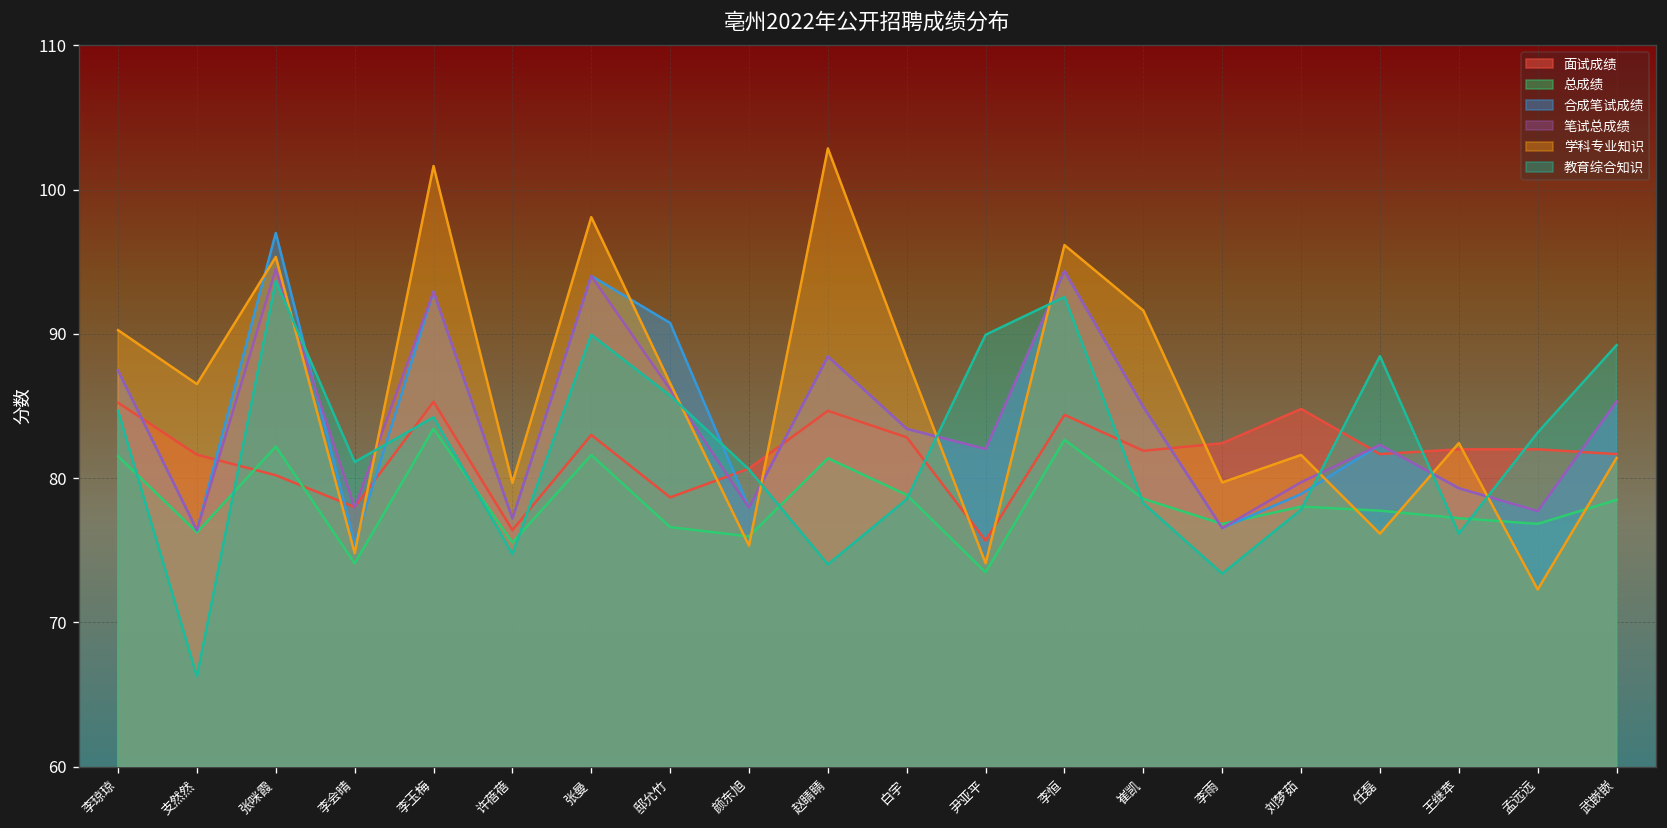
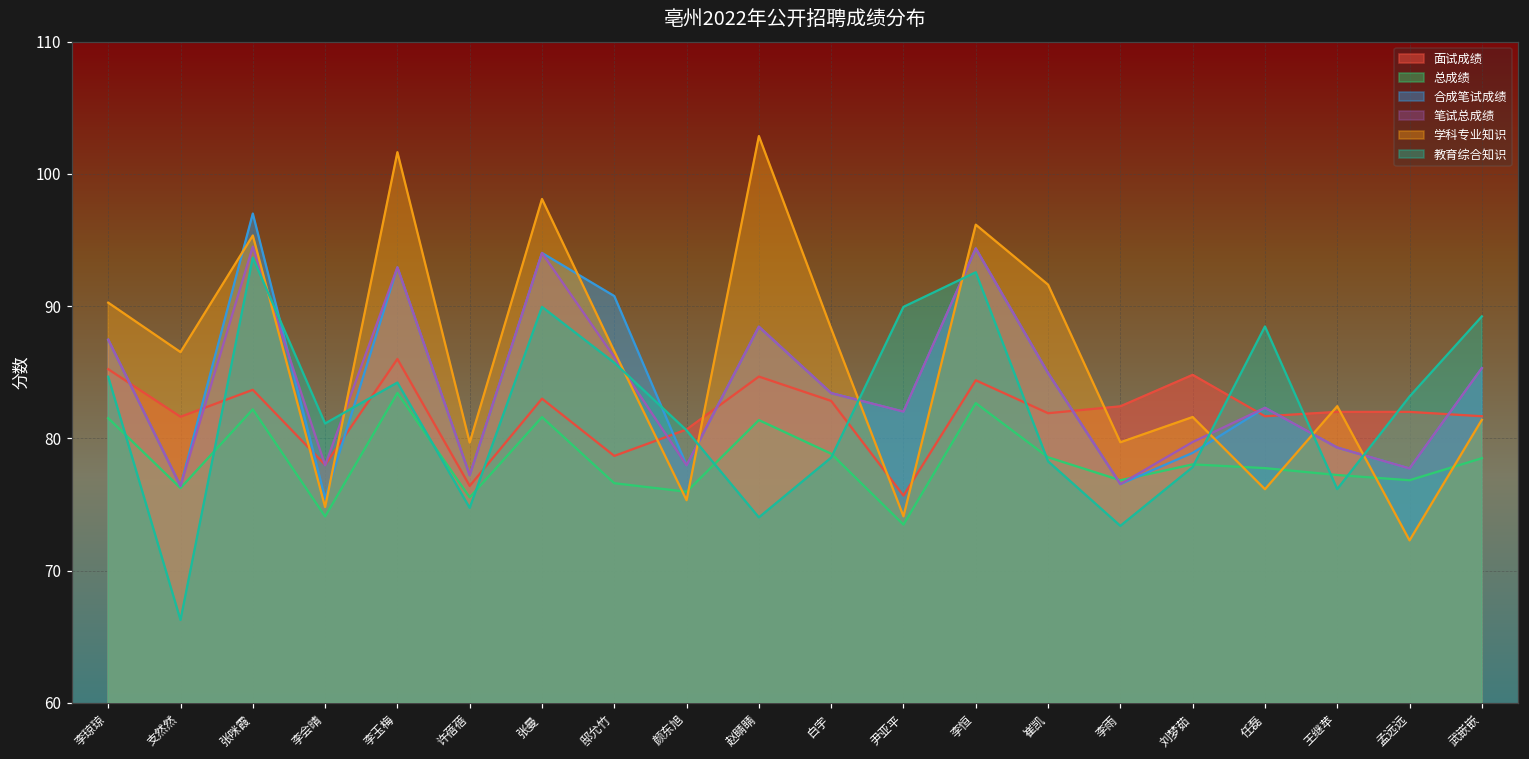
面试成绩, 张咪霞: 80.2 -> 83.7
面试成绩, 李玉梅: 85.3 -> 86.0
